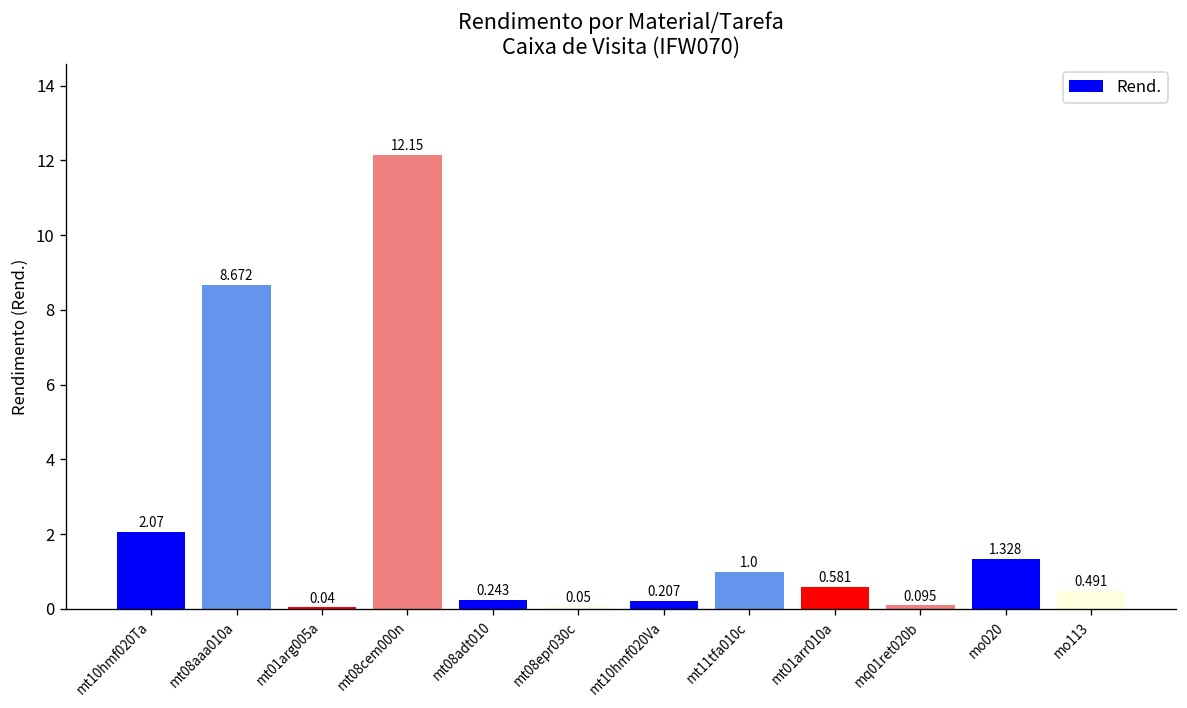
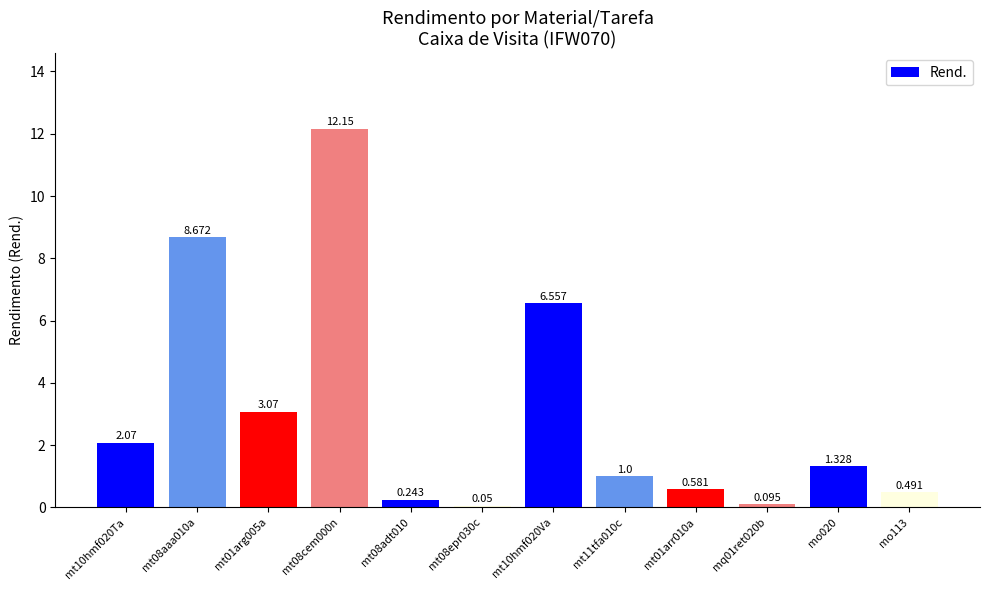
mt01arg005a: 0.04 -> 3.07
mt10hmf020Va: 0.207 -> 6.557
